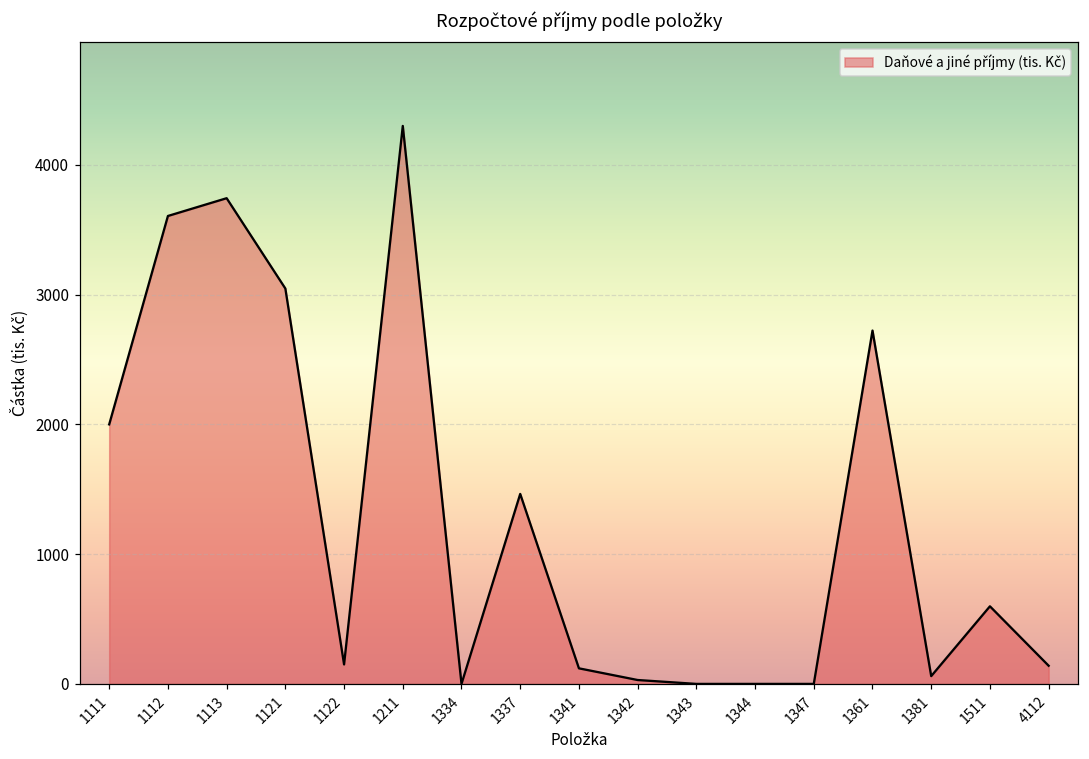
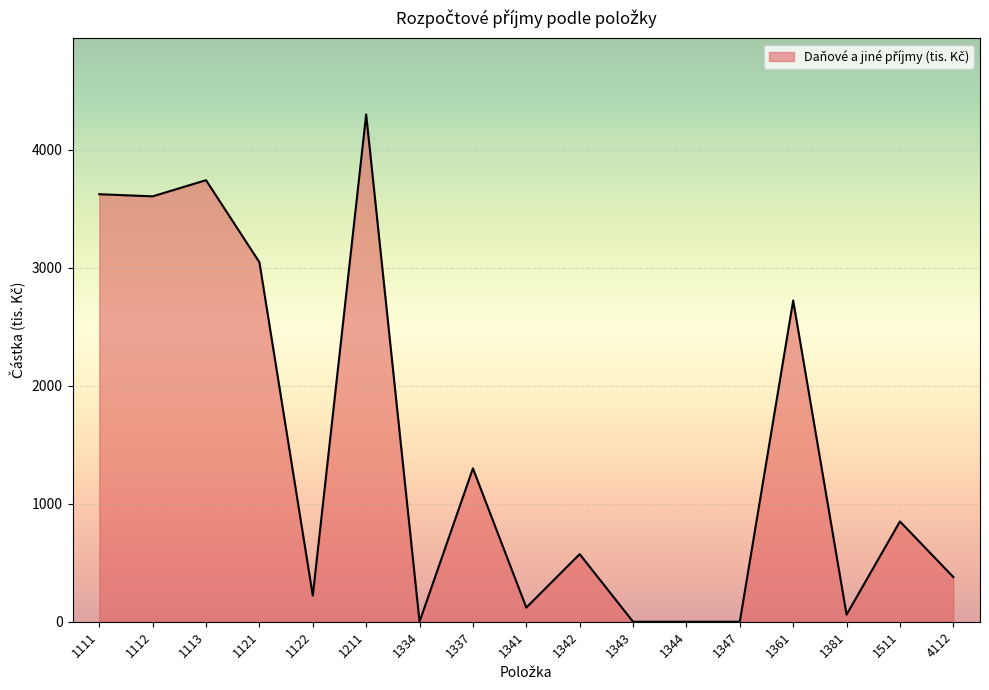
1111: 2000 -> 3620
1122: 150 -> 220
1337: 1460 -> 1300
1342: 30 -> 570
1511: 600 -> 850
4112: 140 -> 380
